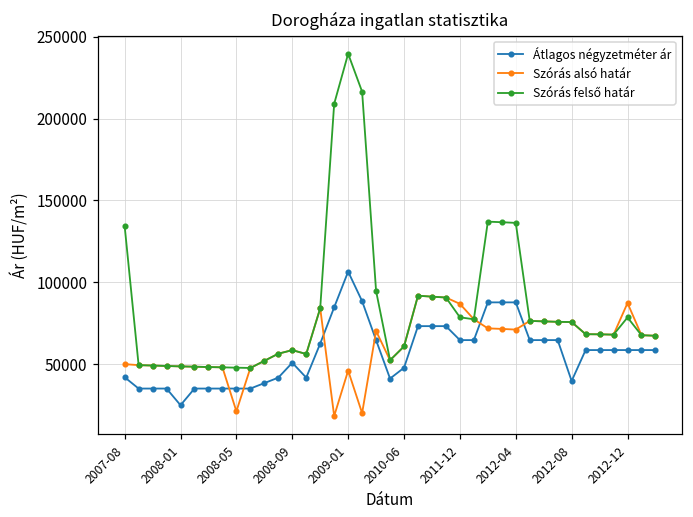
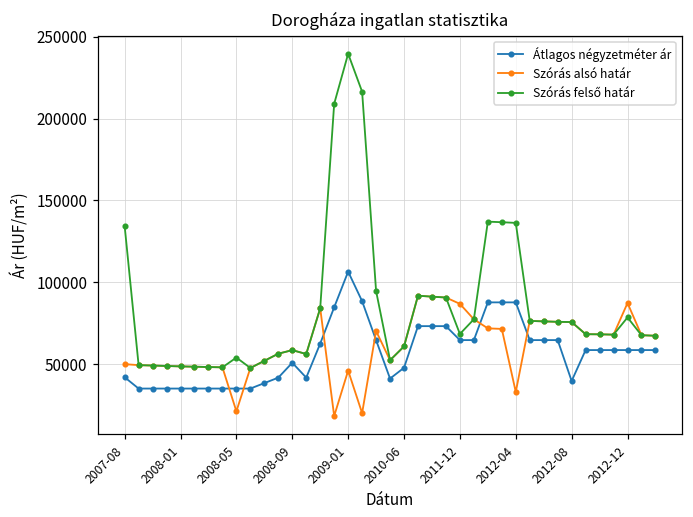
Átlagos négyzetméter ár, 2008-01: 25000 -> 35000
Szórás felső határ, 2008-05: 48000 -> 54000
Szórás felső határ, 2011-12: 79000 -> 68000
Szórás alsó határ, 2012-04: 71000 -> 33000
